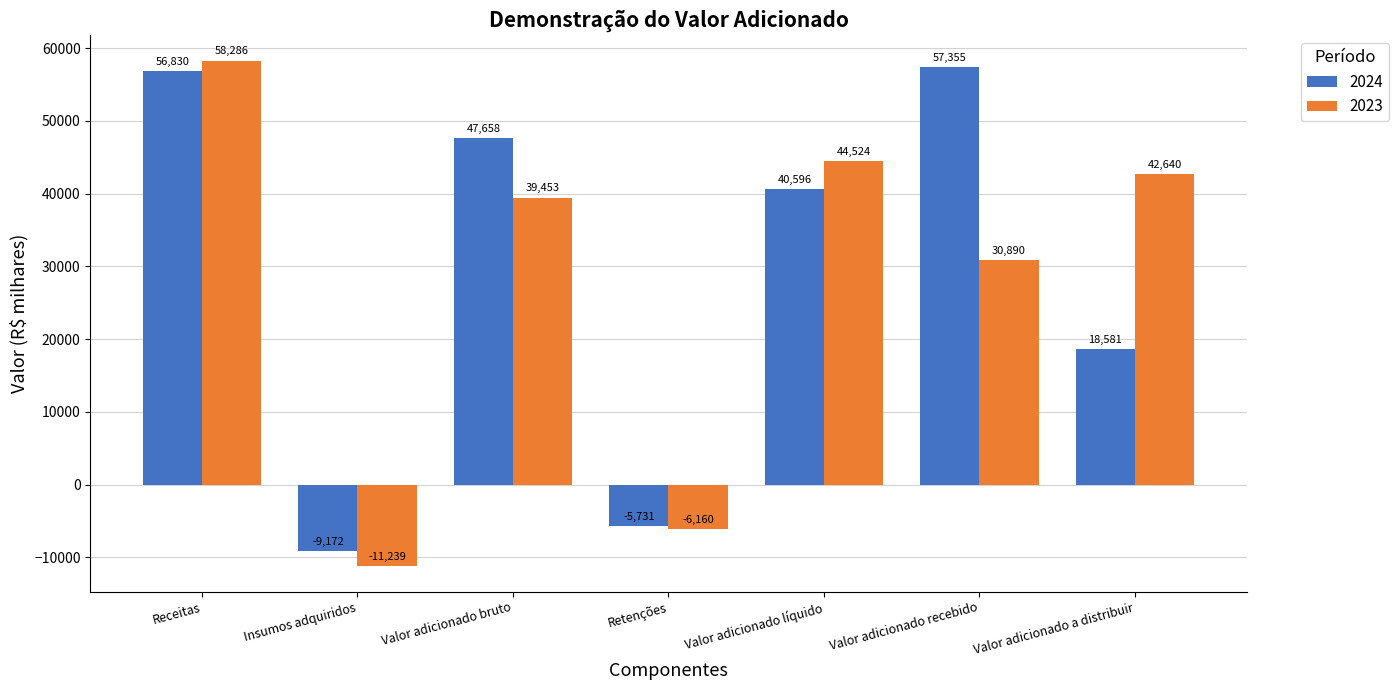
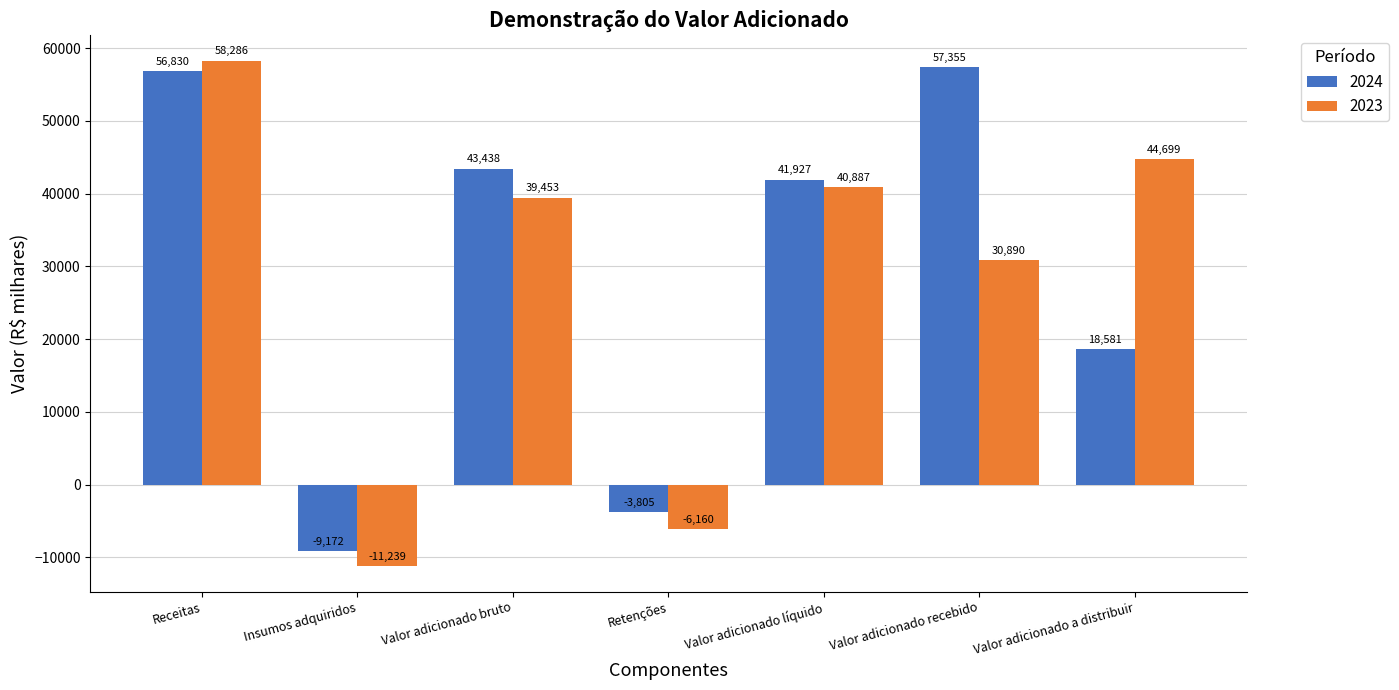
2024, Valor adicionado bruto: 47,658 -> 43,438
2024, Retenções: -5,731 -> -3,805
2024, Valor adicionado líquido: 40,596 -> 41,927
2023, Valor adicionado líquido: 44,524 -> 40,887
2023, Valor adicionado a distribuir: 42,640 -> 44,699
